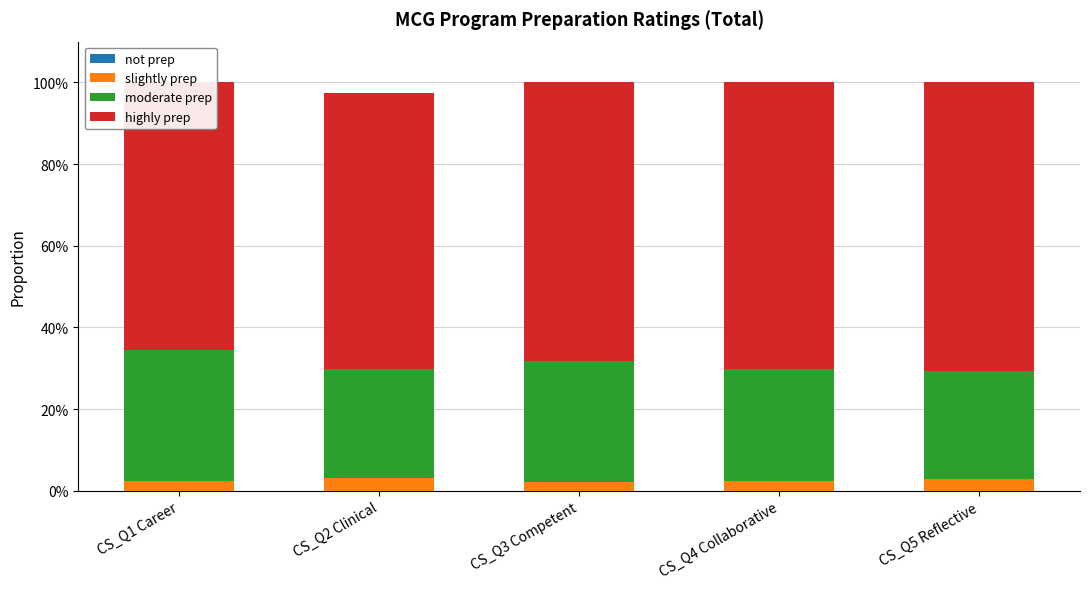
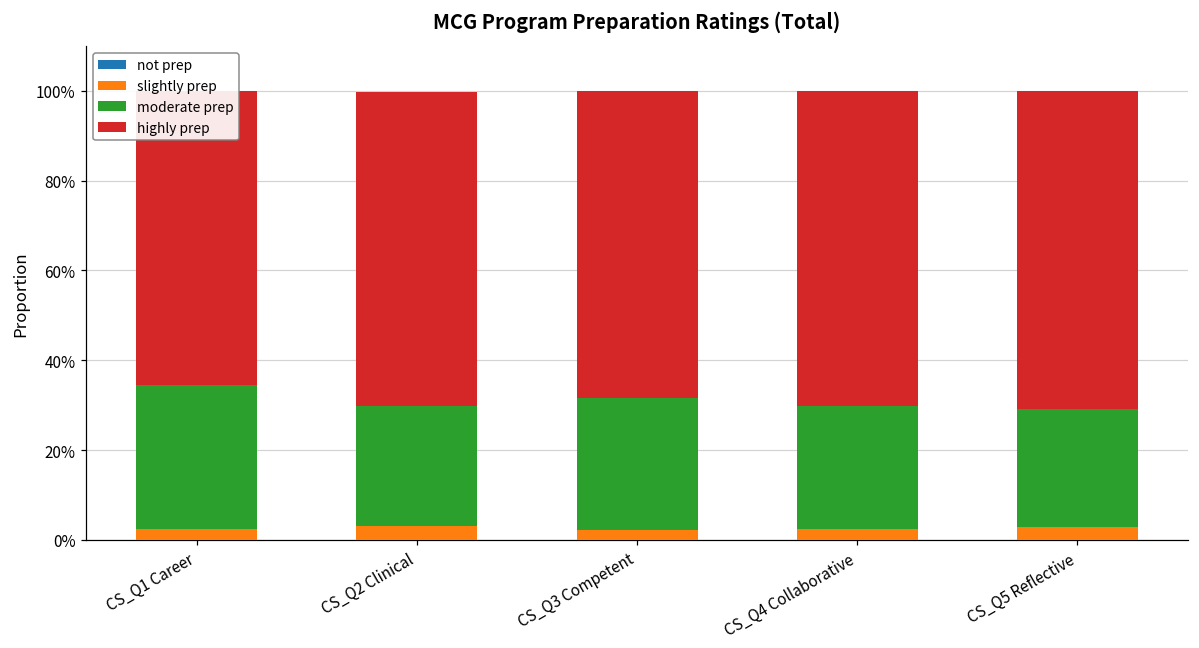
highly prep, CS_Q2 Clinical: 68% -> 70%
